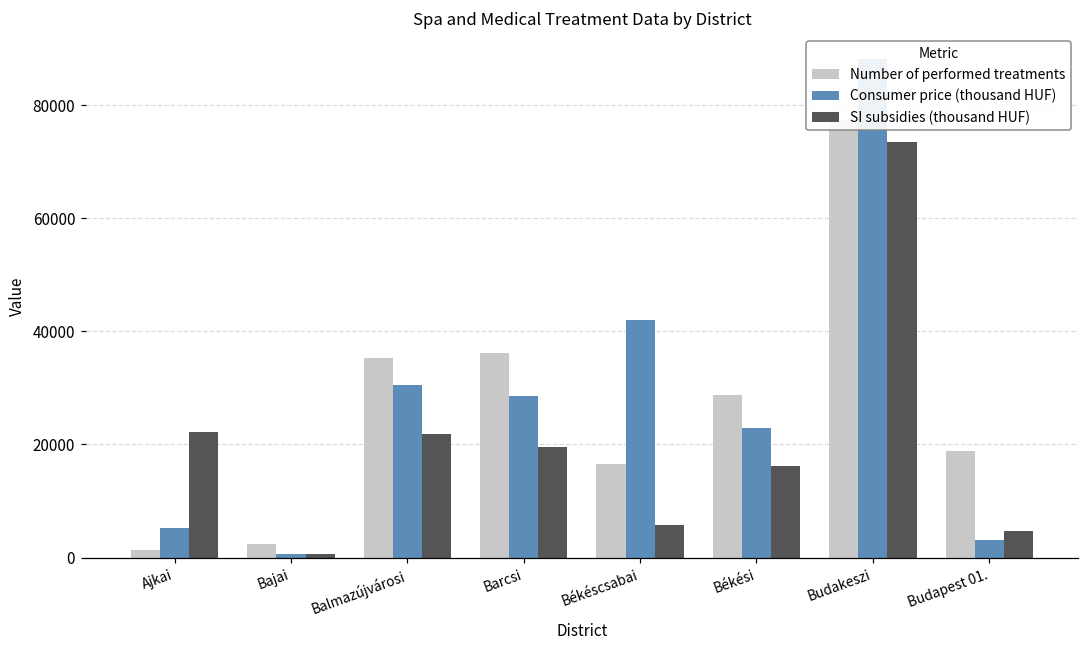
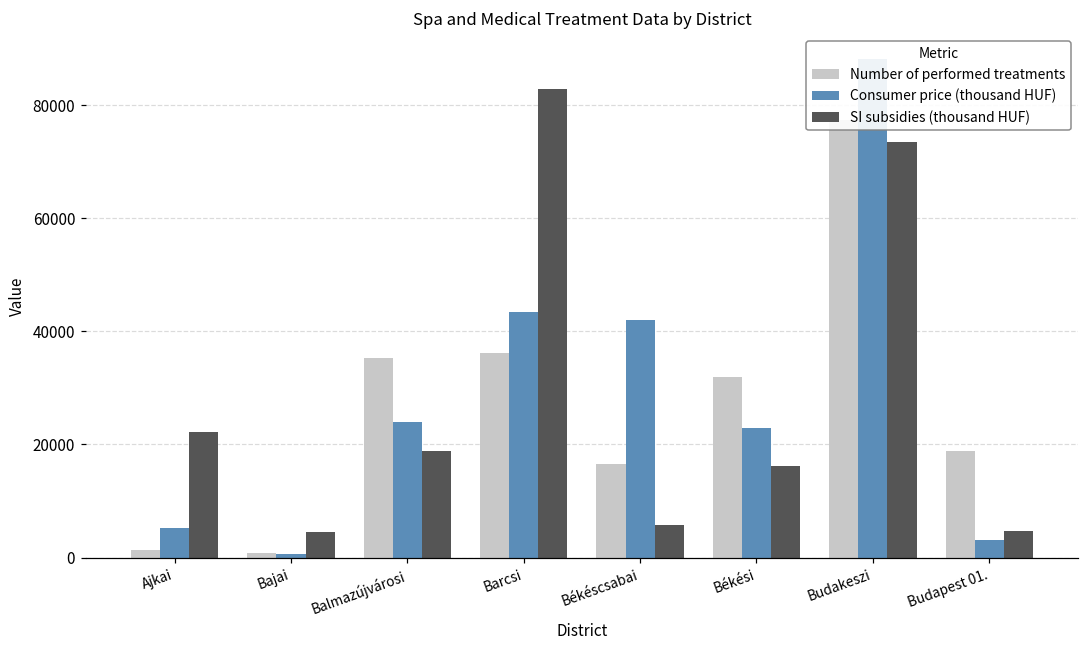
Number of performed treatments, Bajai: 2000 -> 1000
SI subsidies (thousand HUF), Bajai: 1000 -> 5000
Consumer price (thousand HUF), Balmazújvárosi: 30000 -> 24000
SI subsidies (thousand HUF), Balmazújvárosi: 22000 -> 19000
Consumer price (thousand HUF), Barcsi: 29000 -> 43000
SI subsidies (thousand HUF), Barcsi: 20000 -> 83000
Number of performed treatments, Békési: 29000 -> 32000
